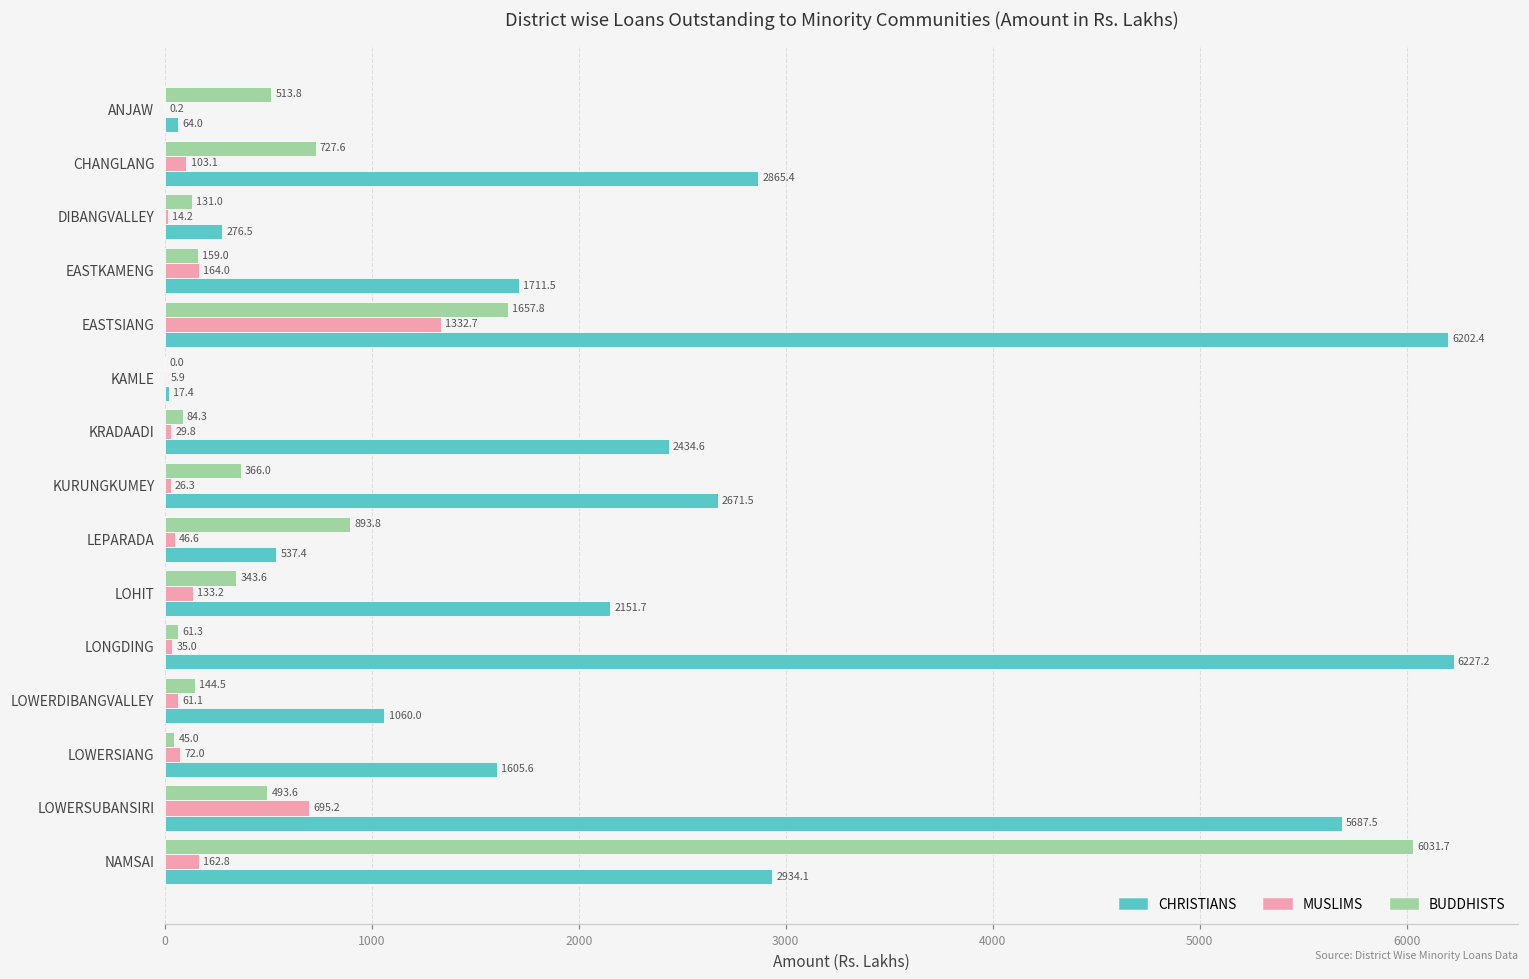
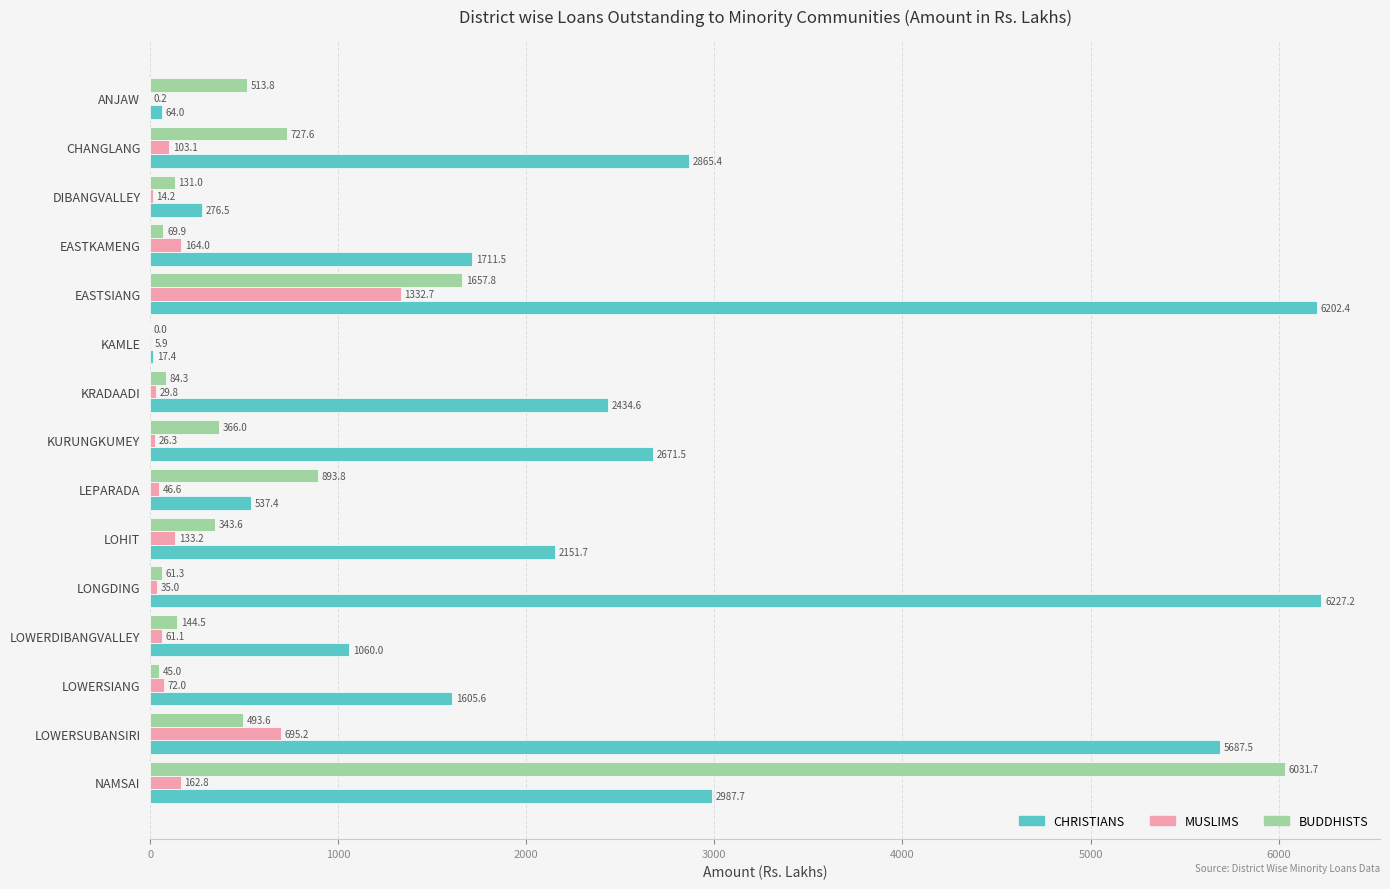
BUDDHISTS, EASTKAMENG: 159.0 -> 69.9
CHRISTIANS, NAMSAI: 2934.1 -> 2987.7
